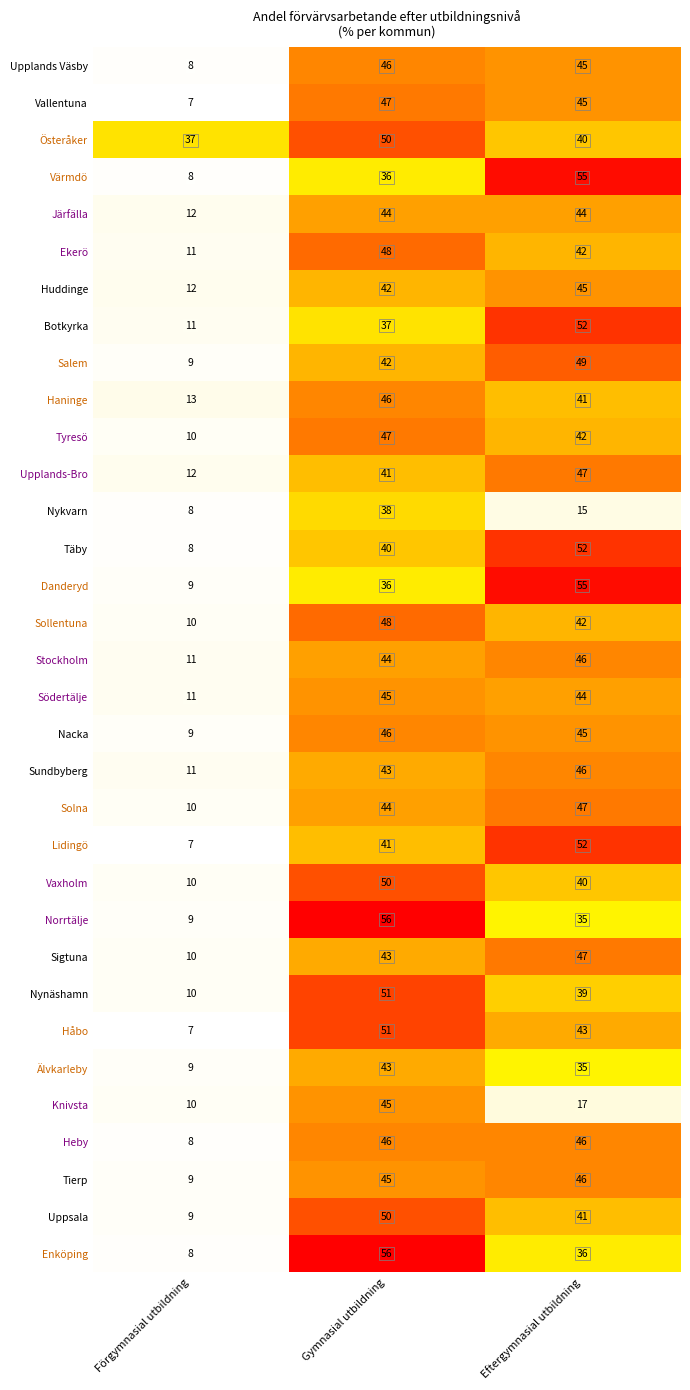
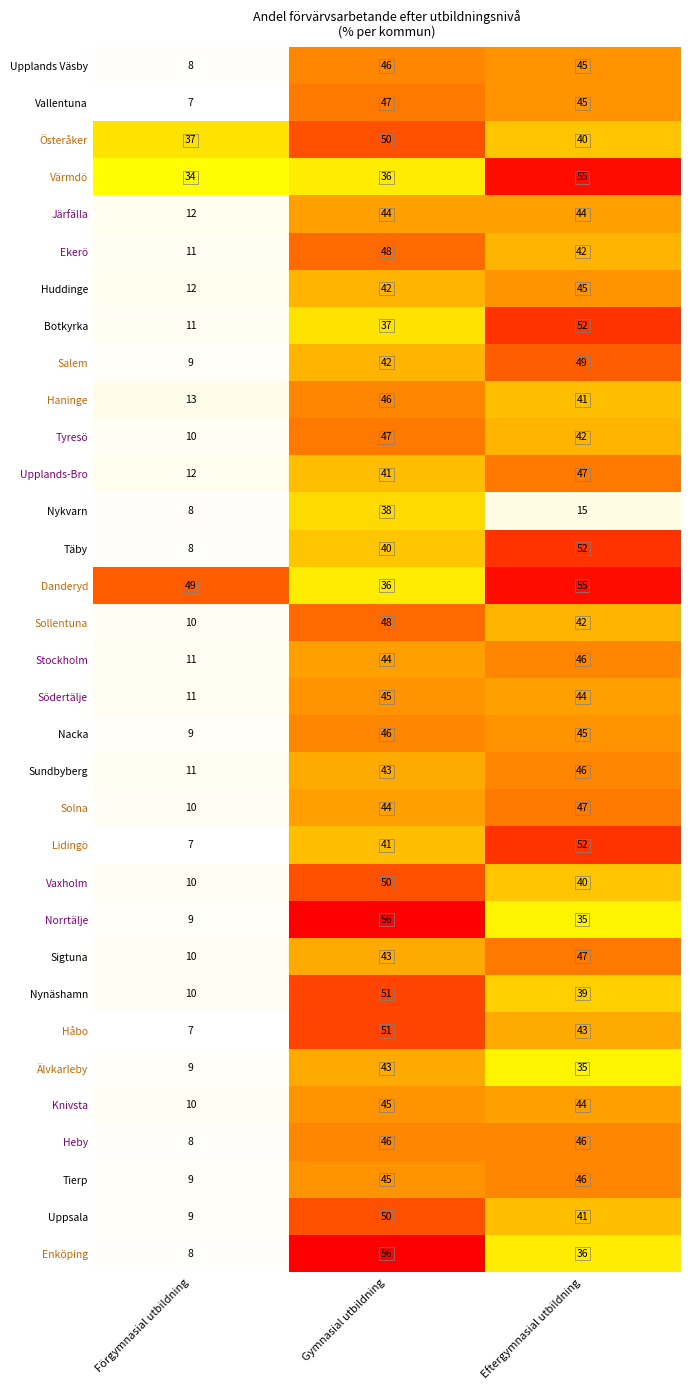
Värmdö, Förgymnasial utbildning: 8 -> 34
Danderyd, Förgymnasial utbildning: 9 -> 49
Knivsta, Eftergymnasial utbildning: 17 -> 44
